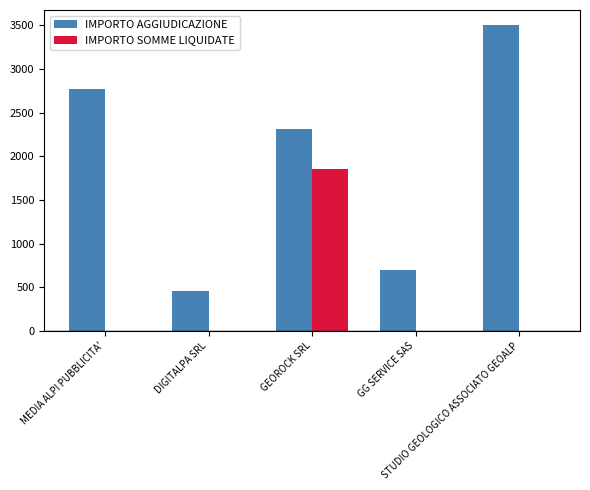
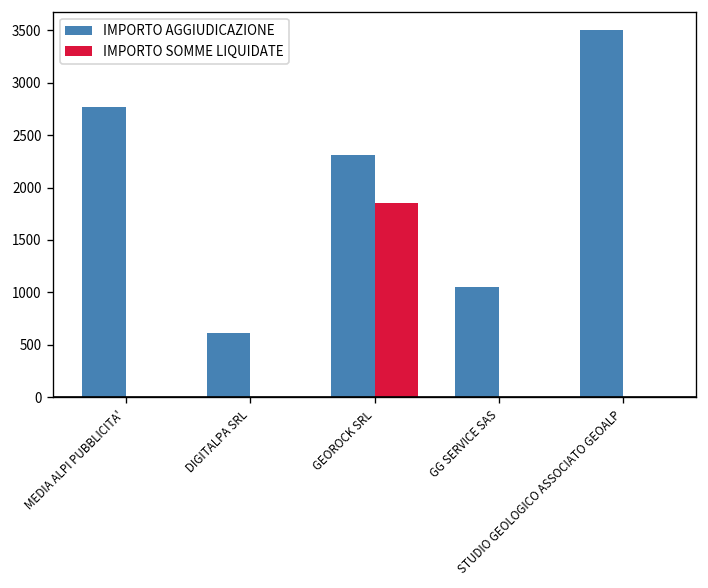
IMPORTO AGGIUDICAZIONE, DIGITALPA SRL: 500 -> 600
IMPORTO AGGIUDICAZIONE, GG SERVICE SAS: 700 -> 1100
